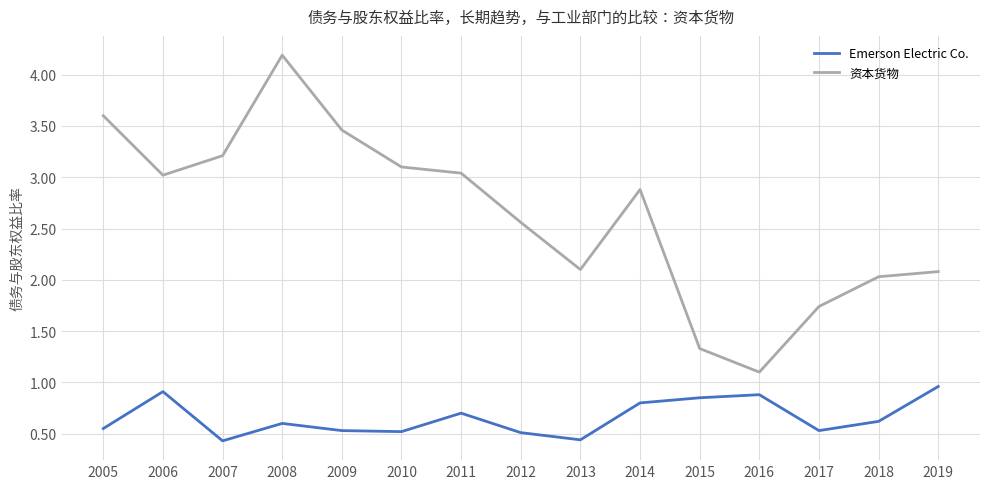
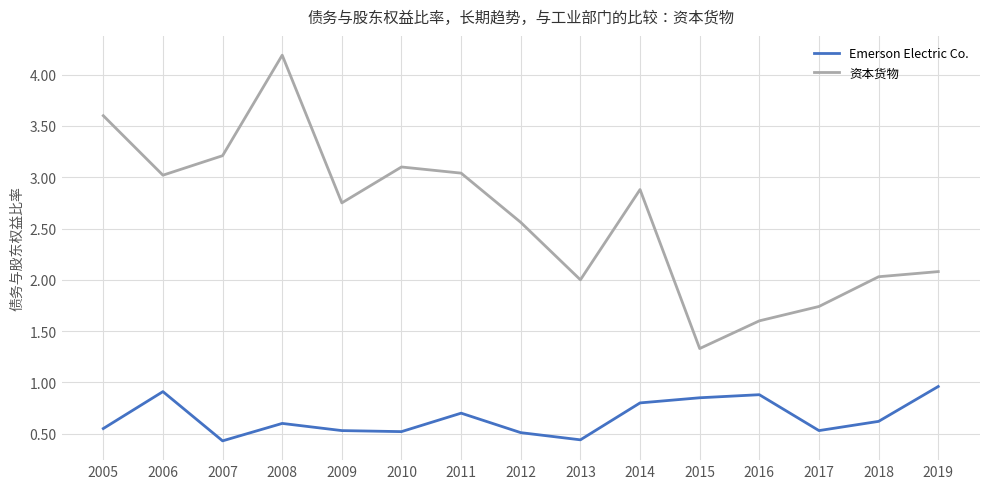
资本货物, 2009: 3.46 -> 2.75
资本货物, 2013: 2.1 -> 2.0
资本货物, 2016: 1.1 -> 1.6
